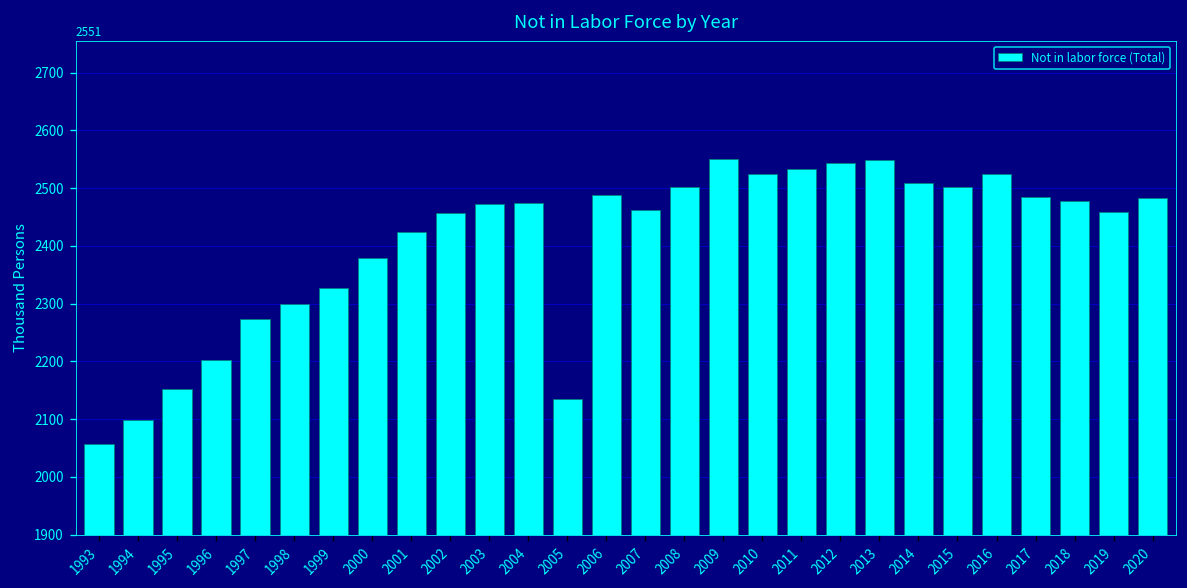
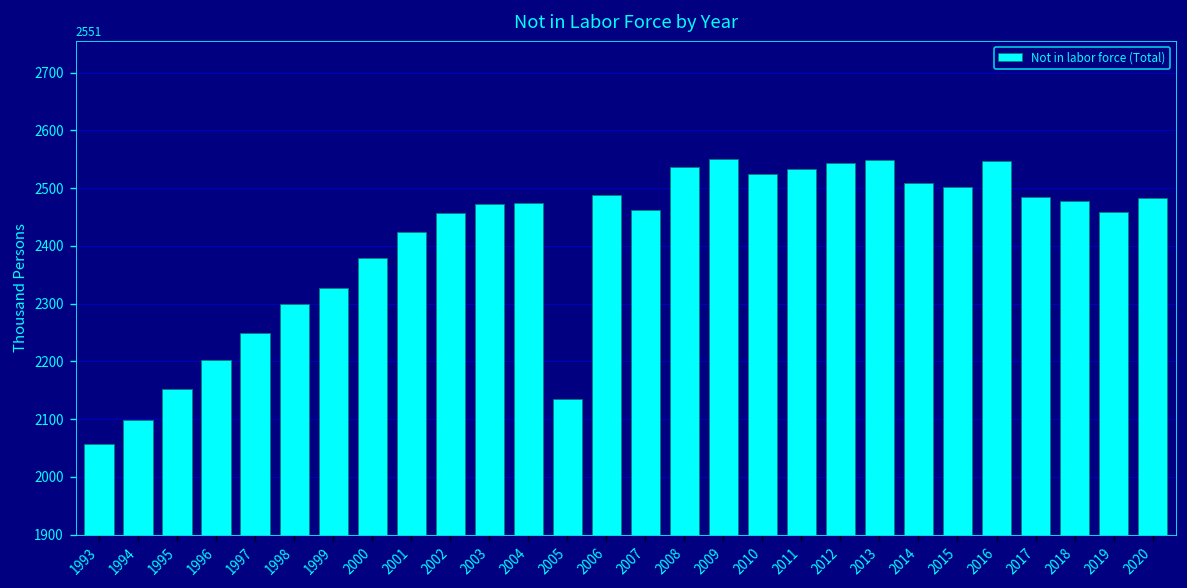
1997: 2270 -> 2250
2008: 2500 -> 2540
2016: 2530 -> 2550
